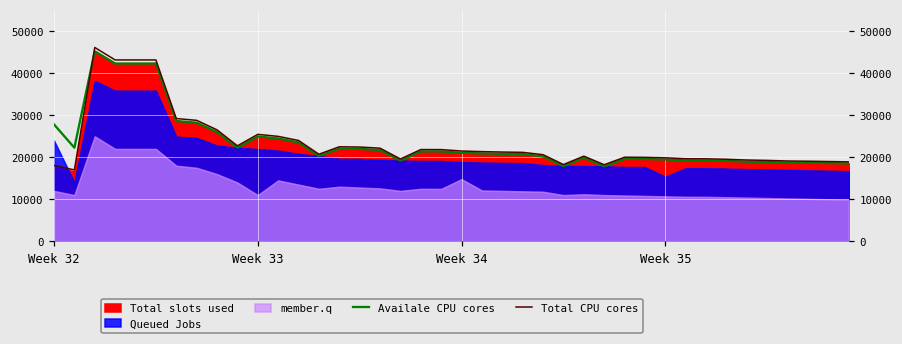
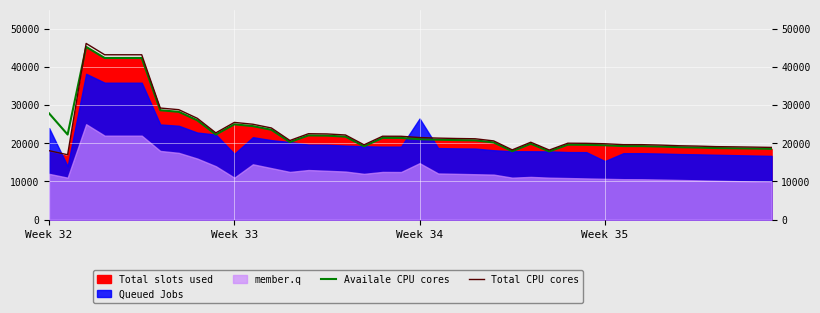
Queued Jobs, Week 33: 22000 -> 17000
Queued Jobs, Week 34: 19000 -> 27000
